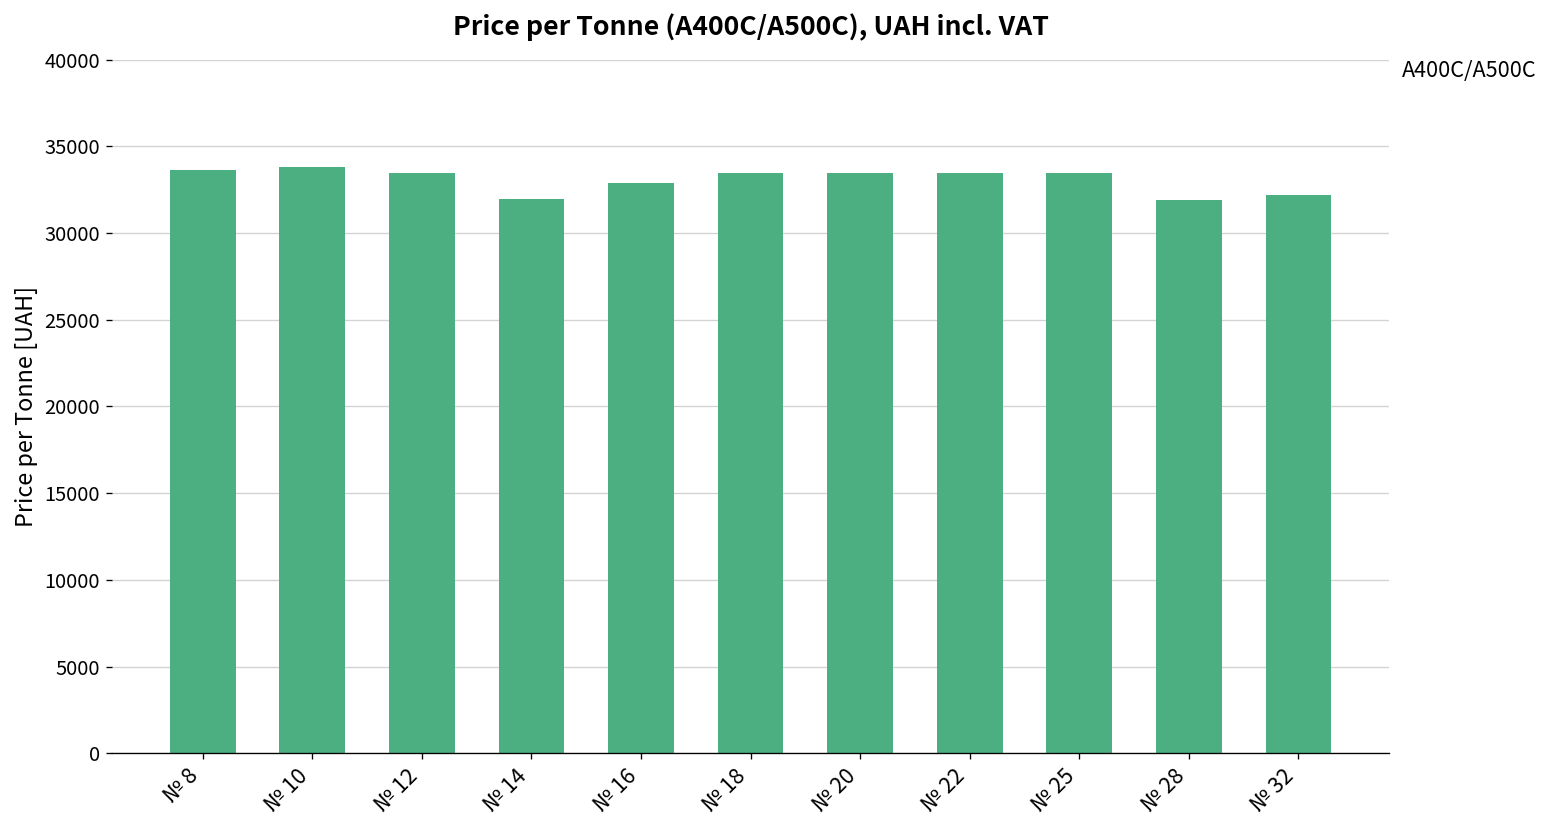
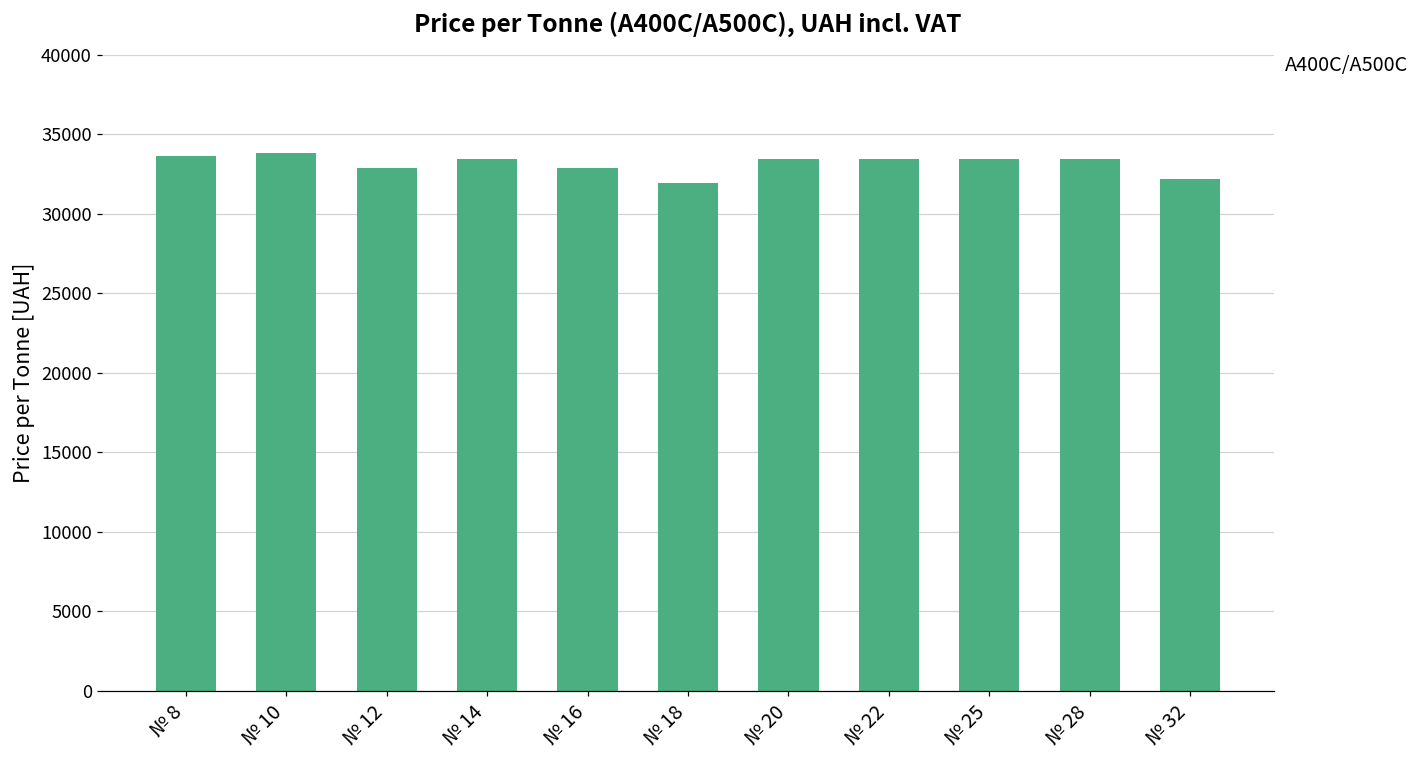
№ 12: 33500 -> 32900
№ 14: 32000 -> 33500
№ 18: 33500 -> 32000
№ 28: 31900 -> 33500
